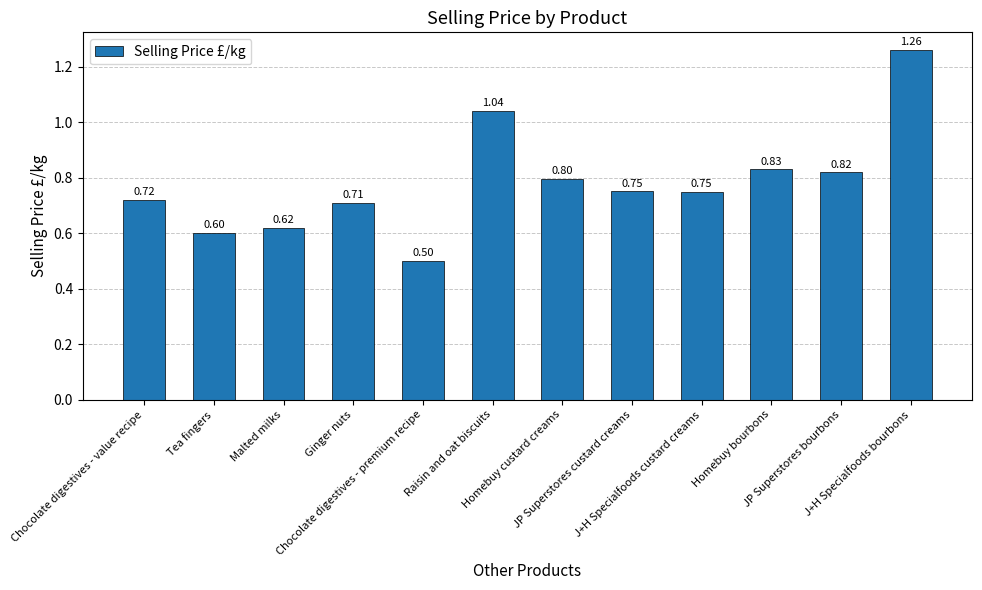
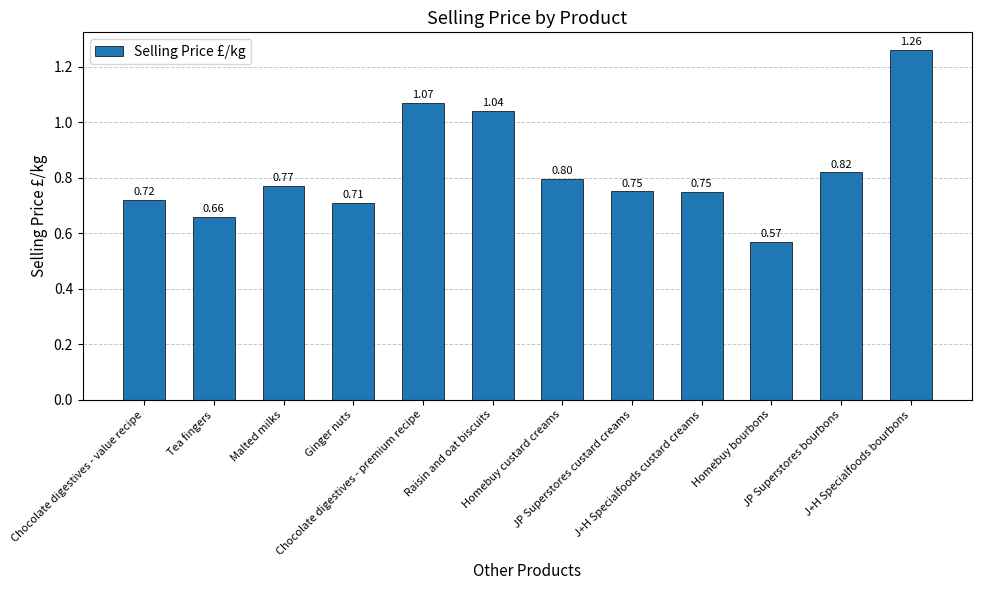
Tea fingers: 0.60 -> 0.66
Malted milks: 0.62 -> 0.77
Chocolate digestives - premium recipe: 0.50 -> 1.07
Homebuy bourbons: 0.83 -> 0.57
